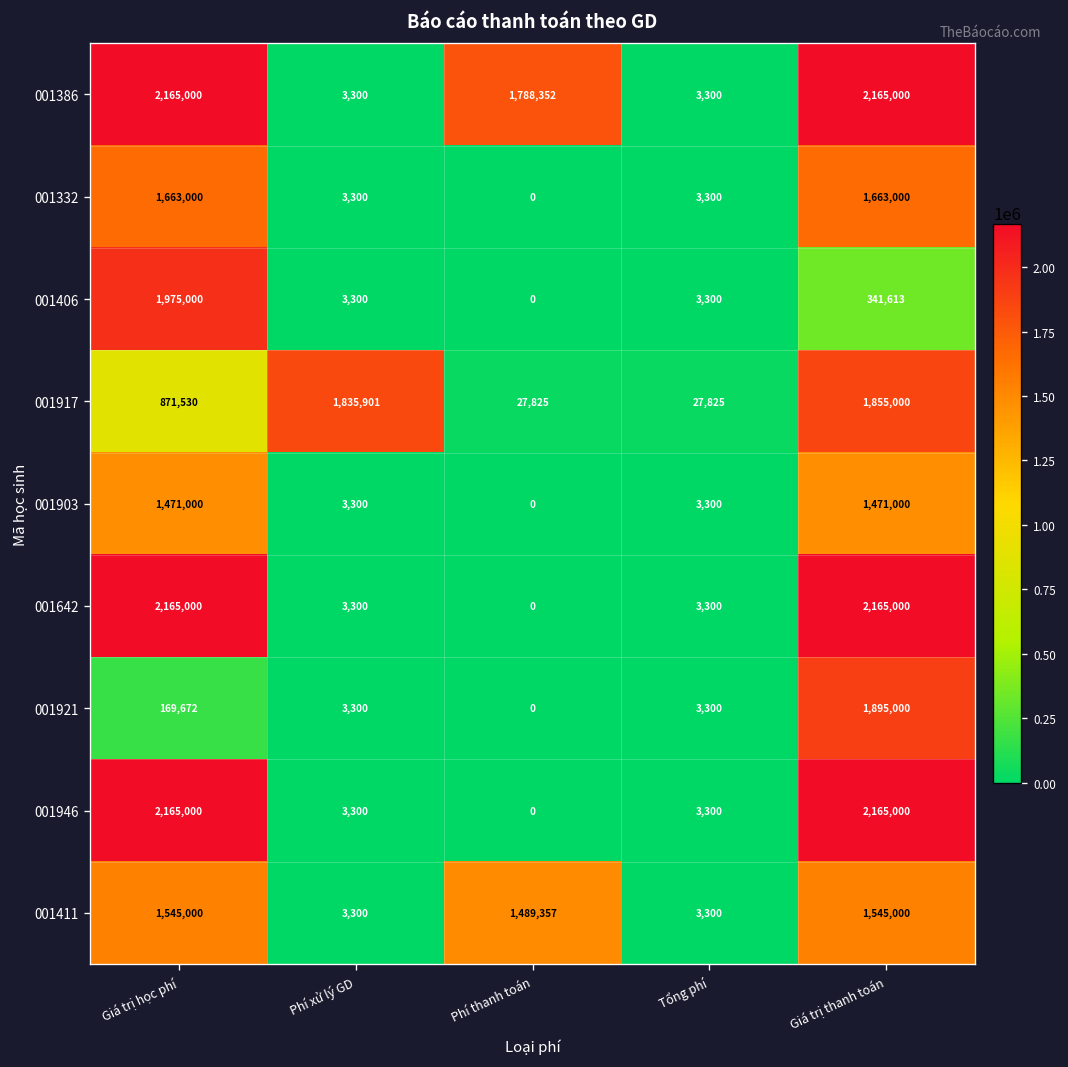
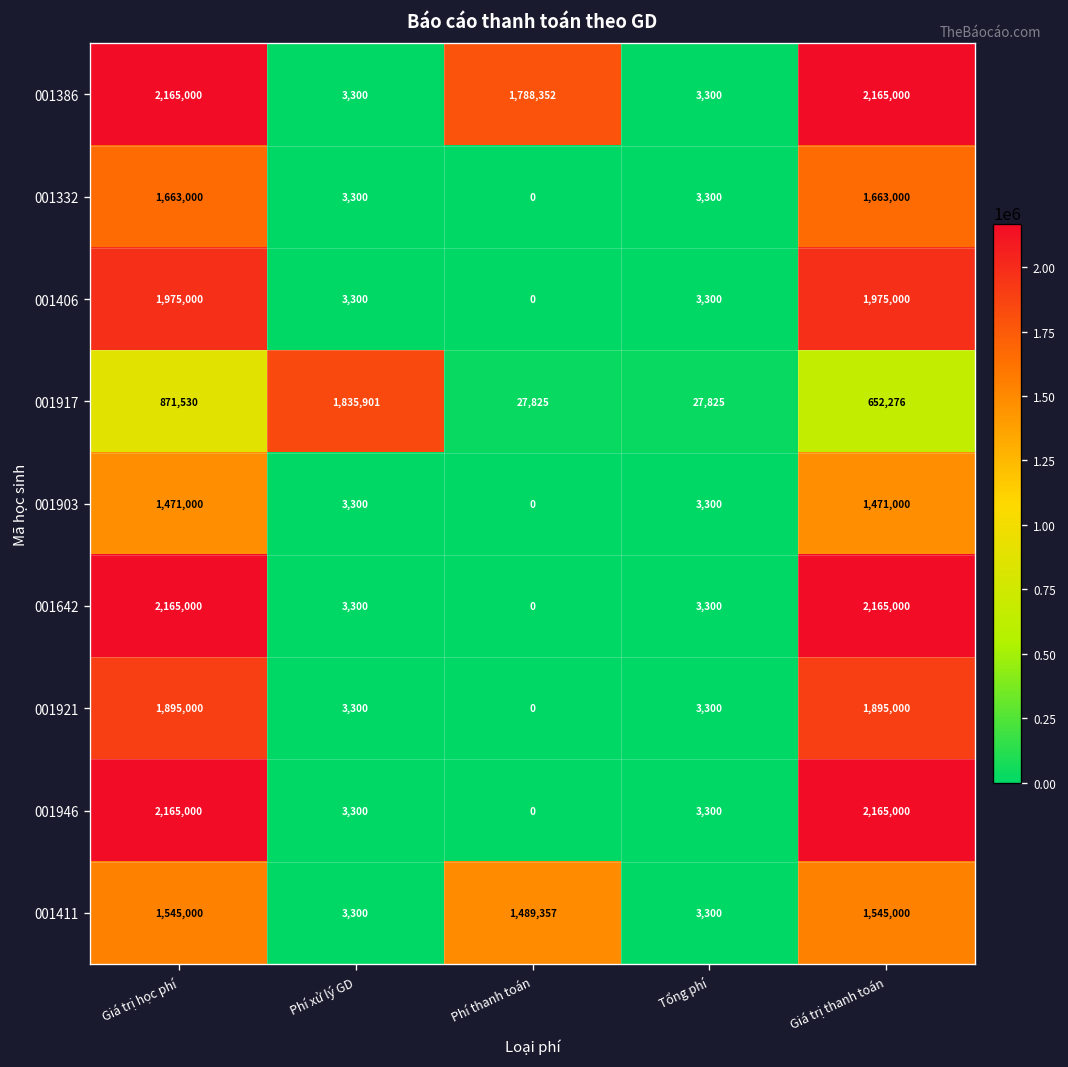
001406, Giá trị thanh toán: 341,613 -> 1,975,000
001917, Giá trị thanh toán: 1,855,000 -> 652,276
001921, Giá trị học phí: 169,672 -> 1,895,000
